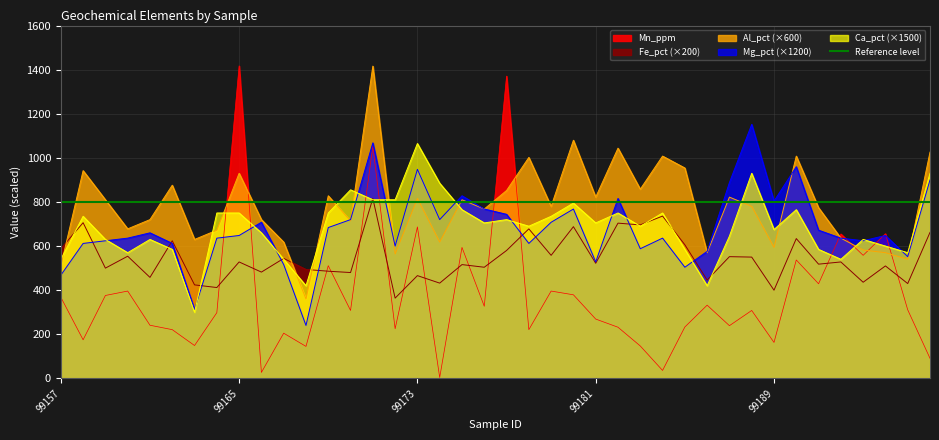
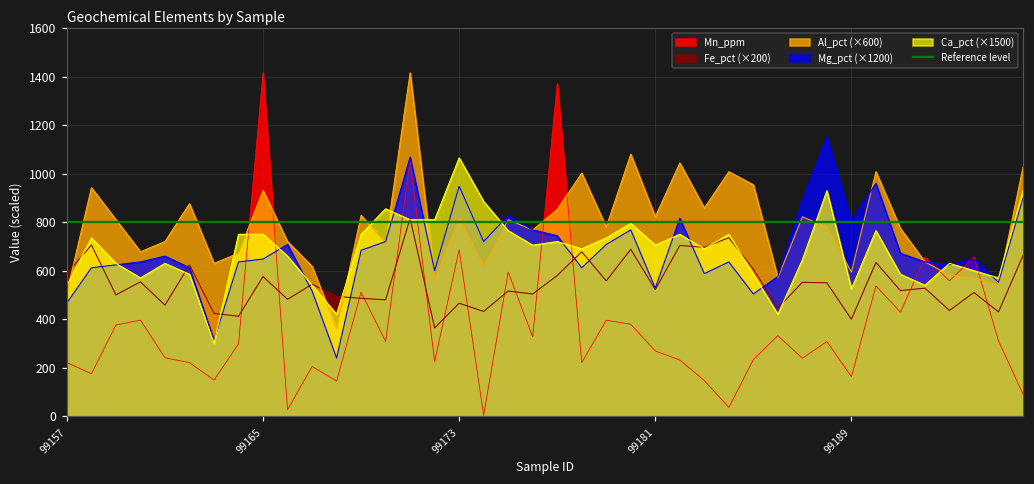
Mn_ppm, 99157: 370 -> 220
Fe_pct (×200), 99165: 530 -> 580
Ca_pct (×1500), 99189: 680 -> 530
